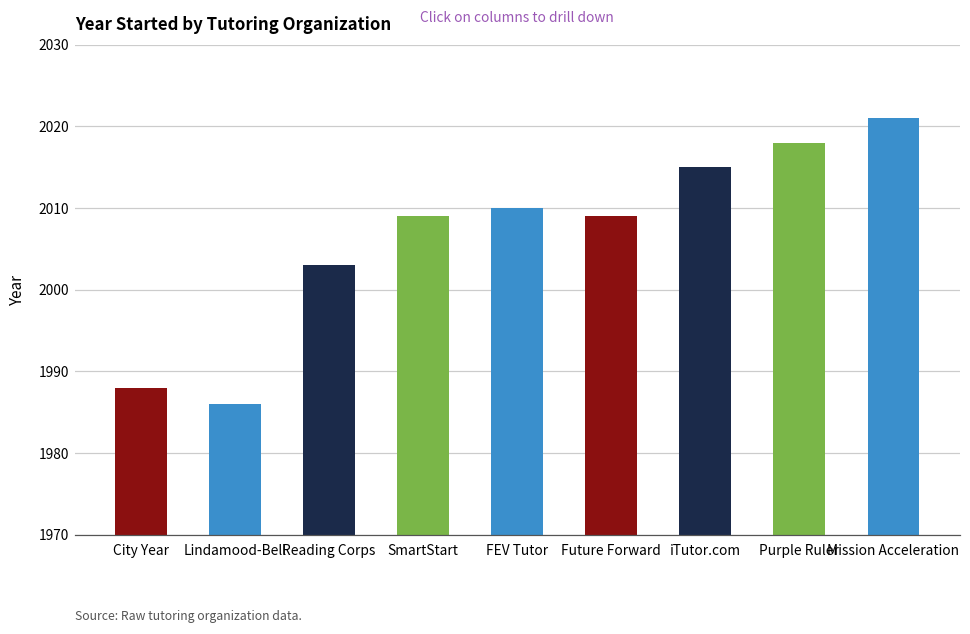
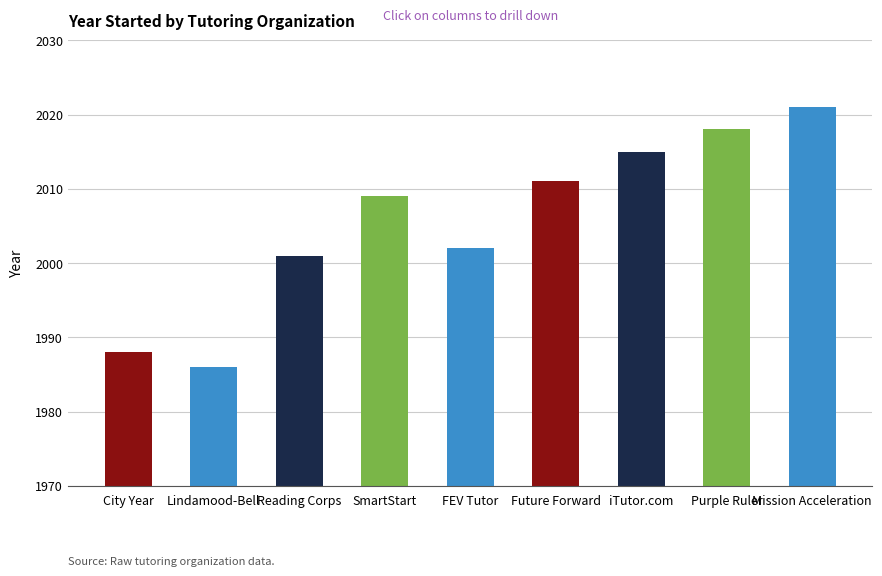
Reading Corps: 2003 -> 2001
FEV Tutor: 2010 -> 2002
Future Forward: 2009 -> 2011
